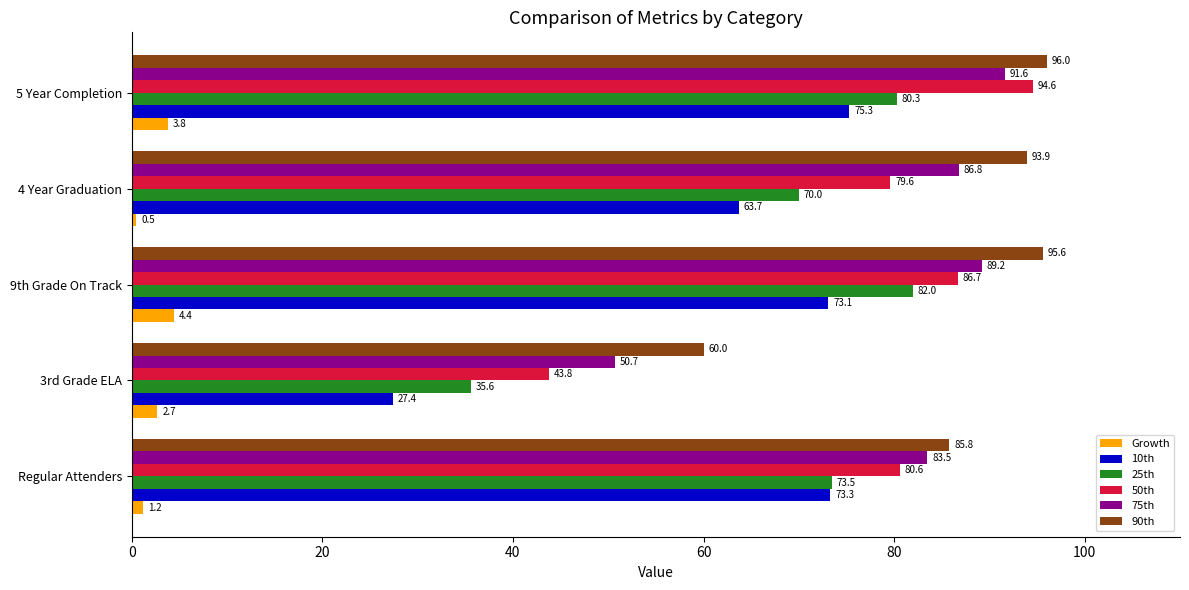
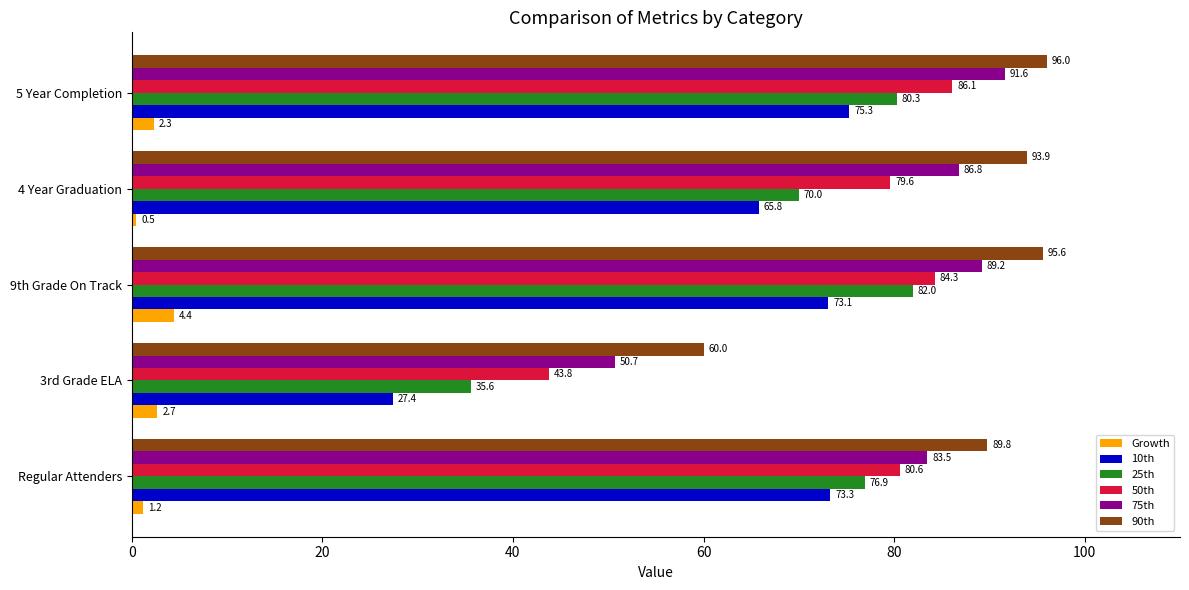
50th, 5 Year Completion: 94.6 -> 86.1
Growth, 5 Year Completion: 3.8 -> 2.3
10th, 4 Year Graduation: 63.7 -> 65.8
50th, 9th Grade On Track: 86.7 -> 84.3
90th, Regular Attenders: 85.8 -> 89.8
25th, Regular Attenders: 73.5 -> 76.9
